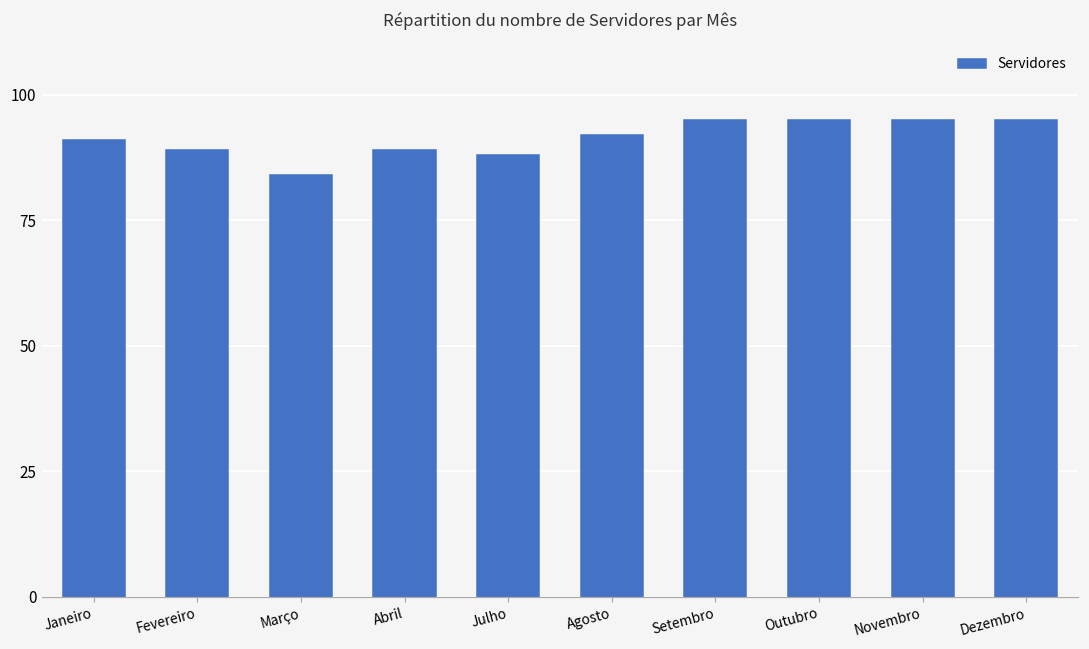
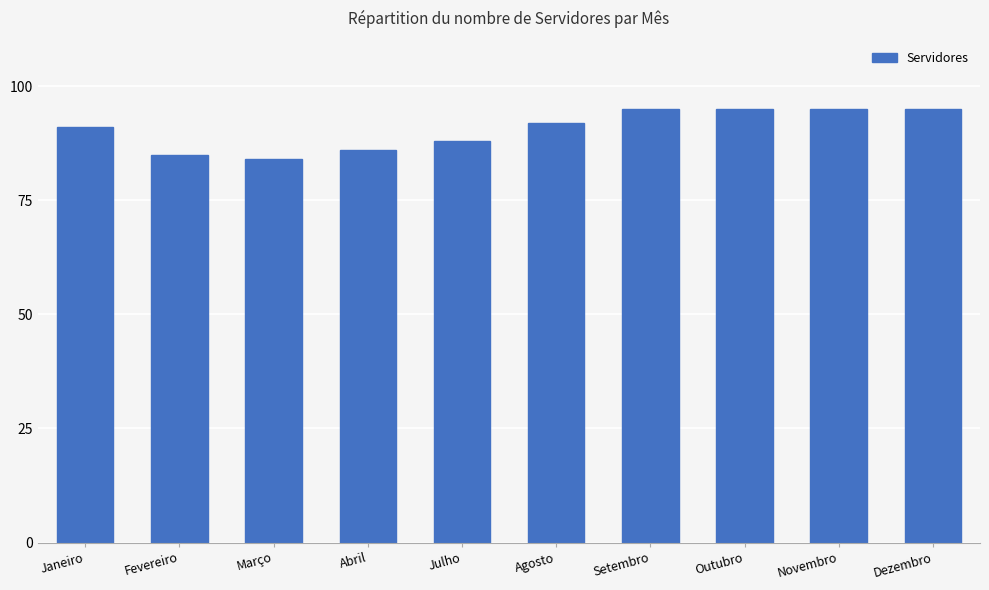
Fevereiro: 89 -> 85
Abril: 89 -> 86
